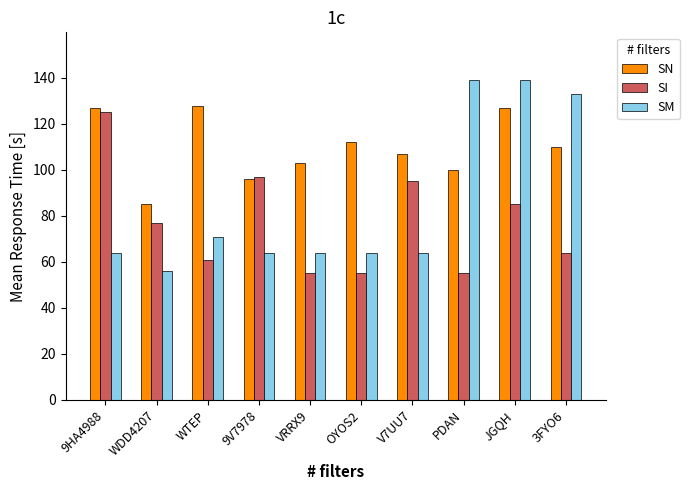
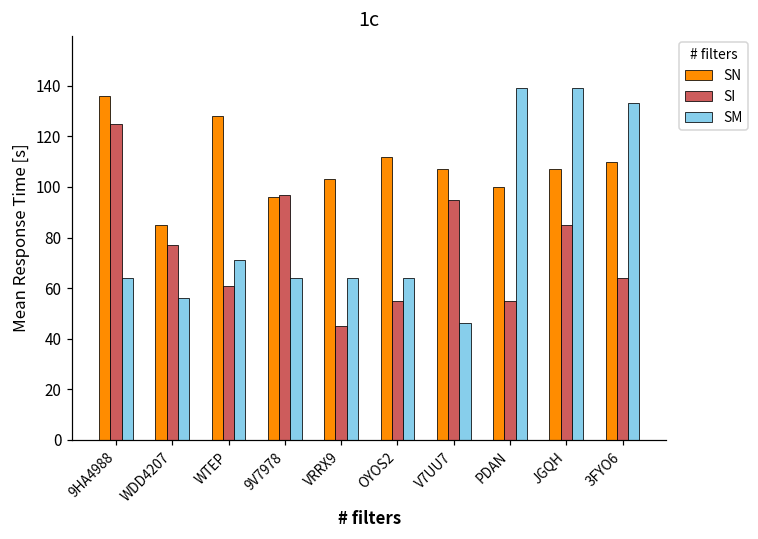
SN, 9HA4988: 127 -> 136
SI, VRRX9: 55 -> 45
SM, V7UU7: 64 -> 46
SN, JGQH: 127 -> 107
